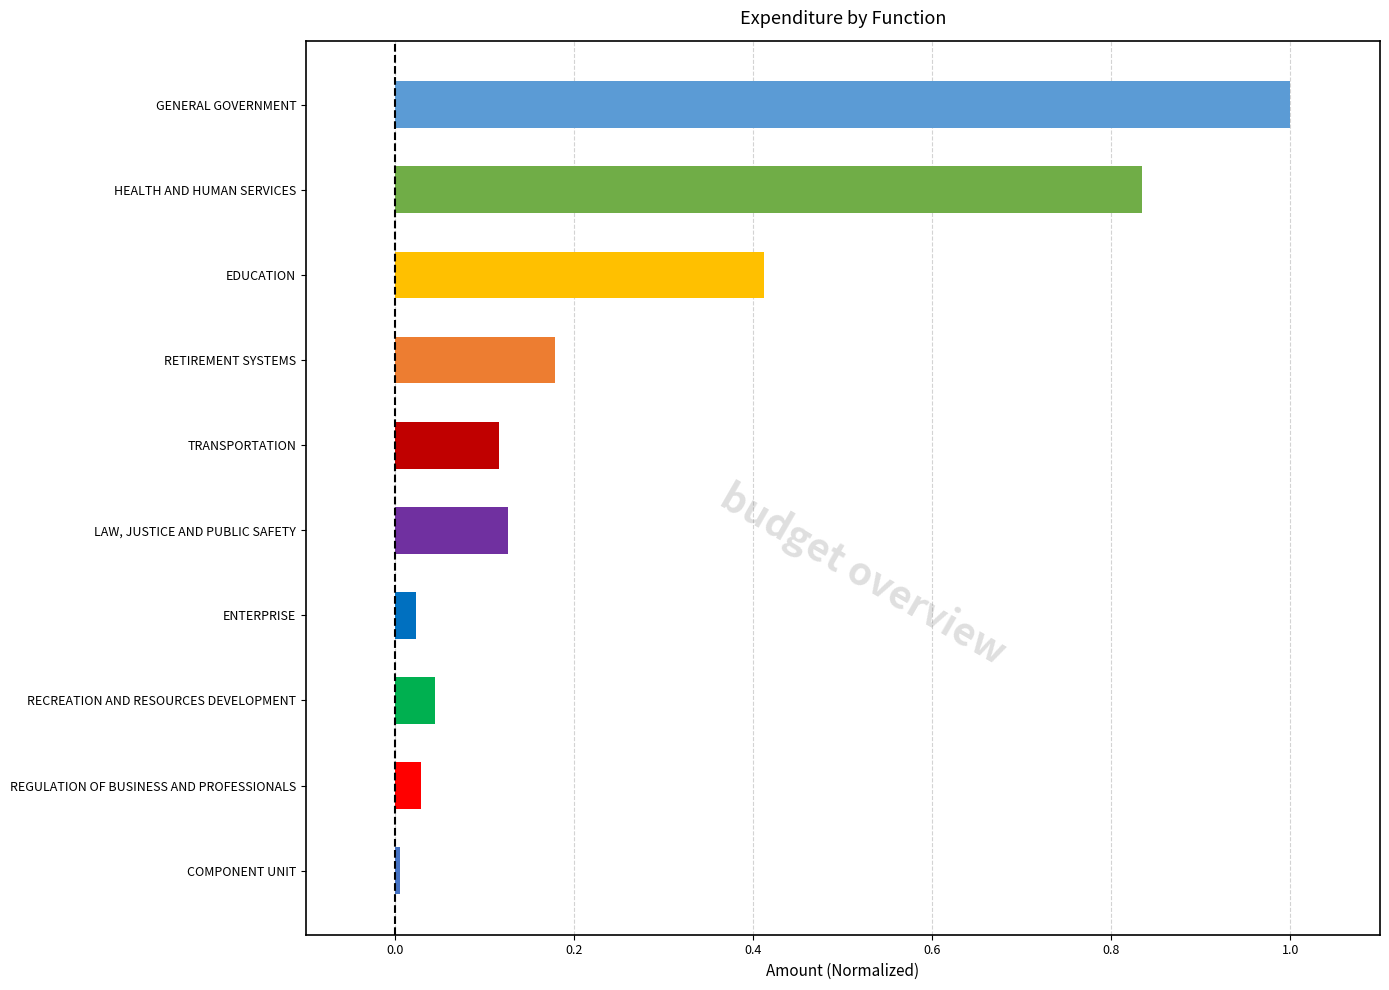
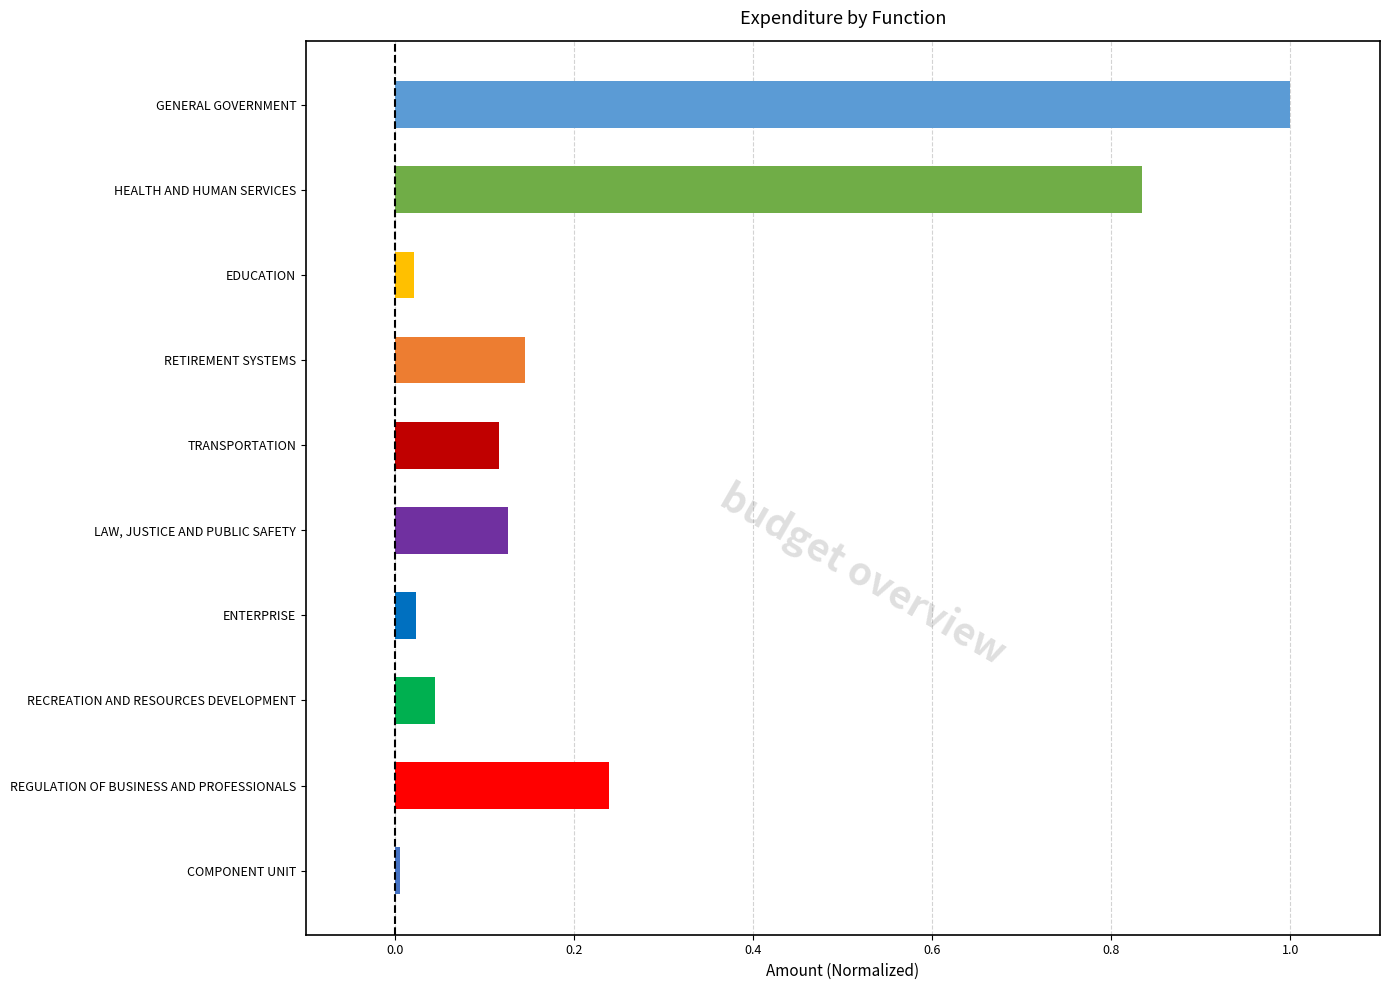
EDUCATION: 0.41 -> 0.02
RETIREMENT SYSTEMS: 0.18 -> 0.14
REGULATION OF BUSINESS AND PROFESSIONALS: 0.03 -> 0.24
